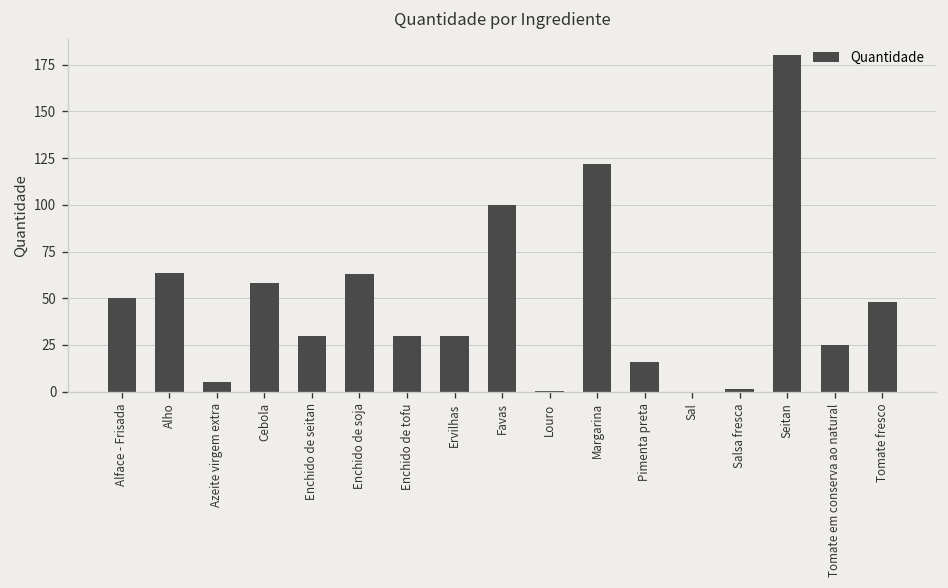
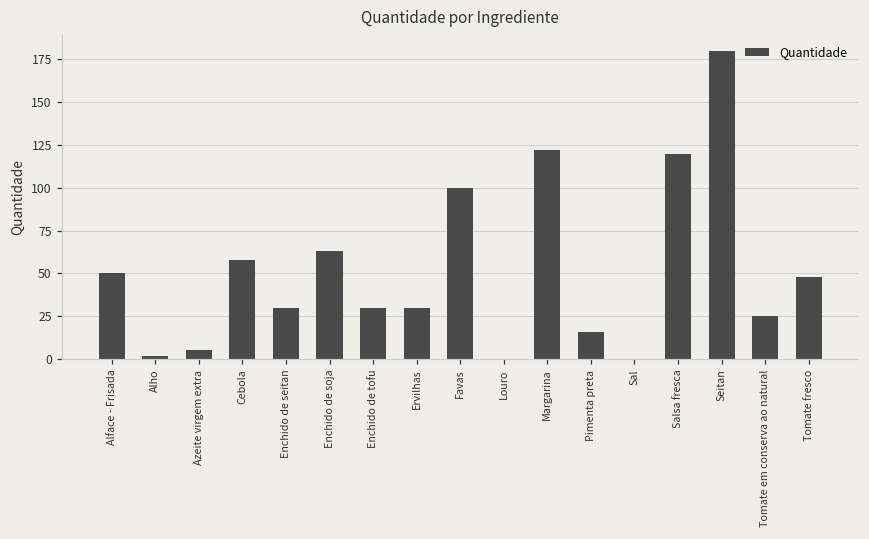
Alho: 63 -> 2
Salsa fresca: 2 -> 120
